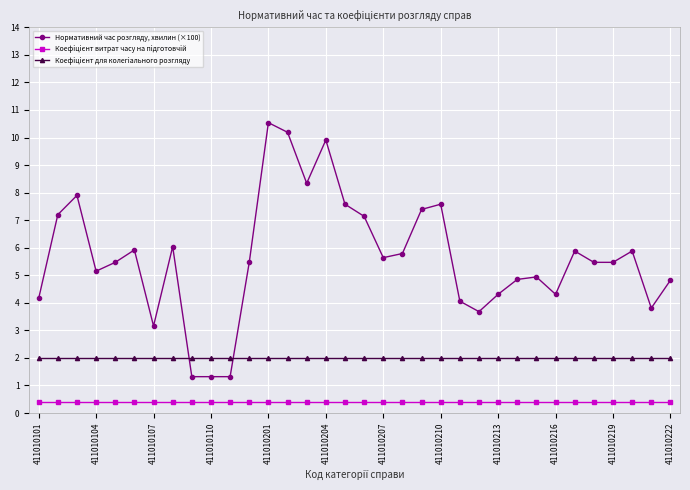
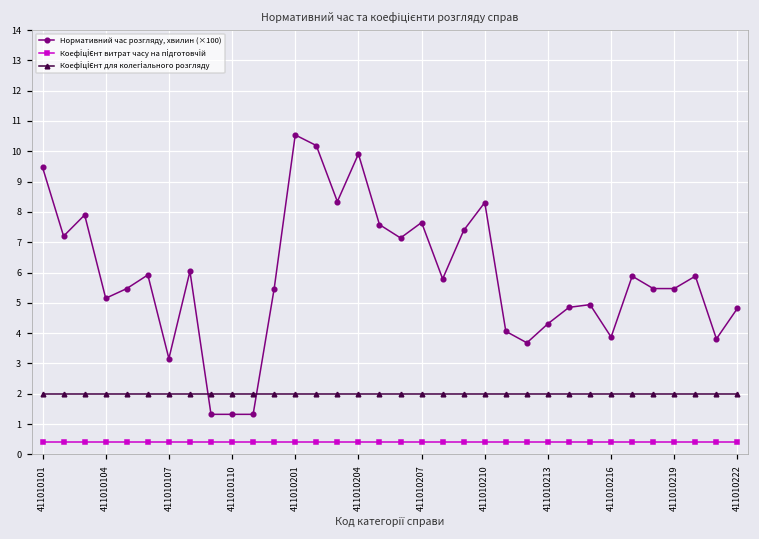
Нормативний час розгляду, хвилин (×100), 411010101: 4.2 -> 9.5
Нормативний час розгляду, хвилин (×100), 411010207: 5.6 -> 7.7
Нормативний час розгляду, хвилин (×100), 411010210: 7.6 -> 8.3
Нормативний час розгляду, хвилин (×100), 411010216: 4.3 -> 3.9
